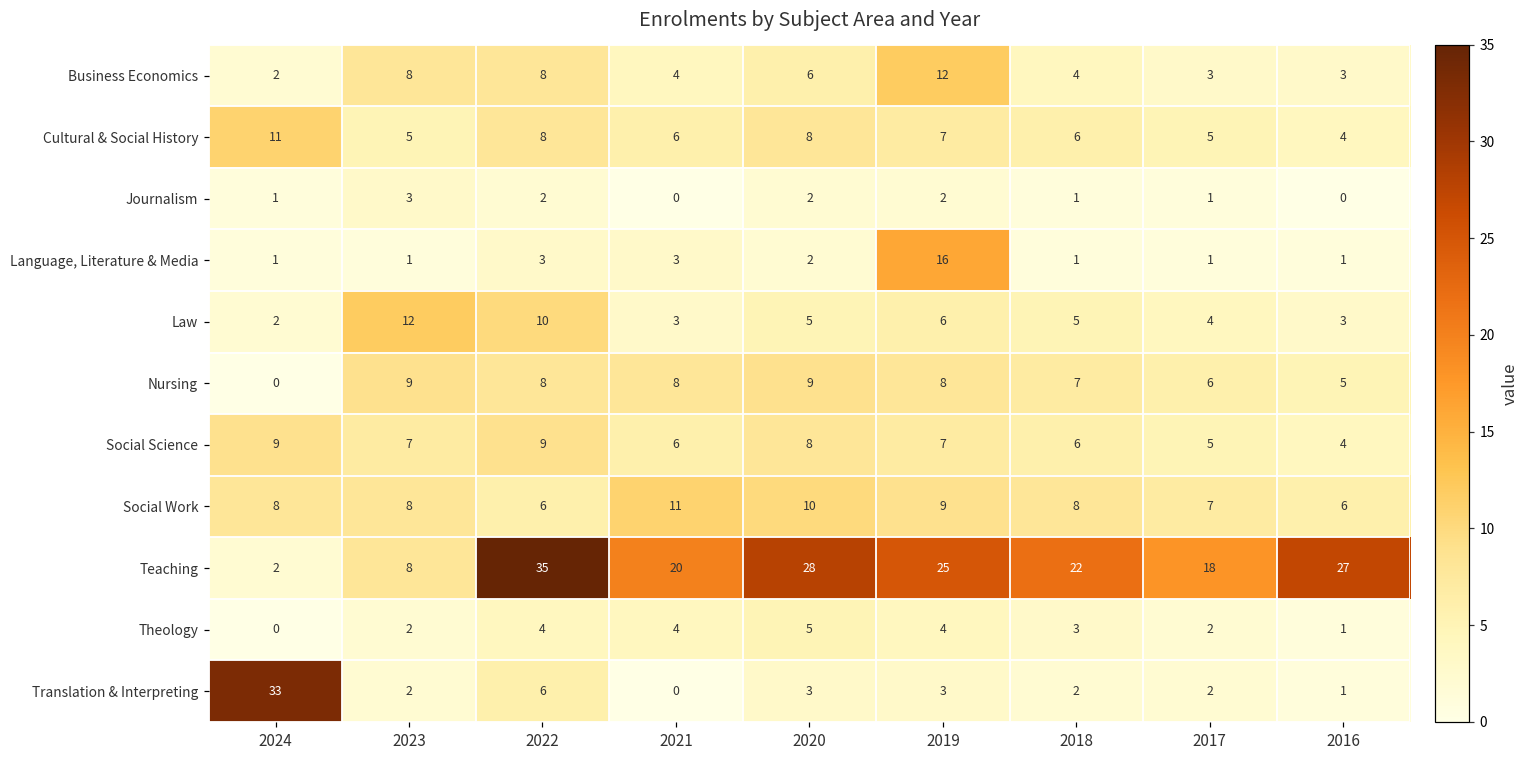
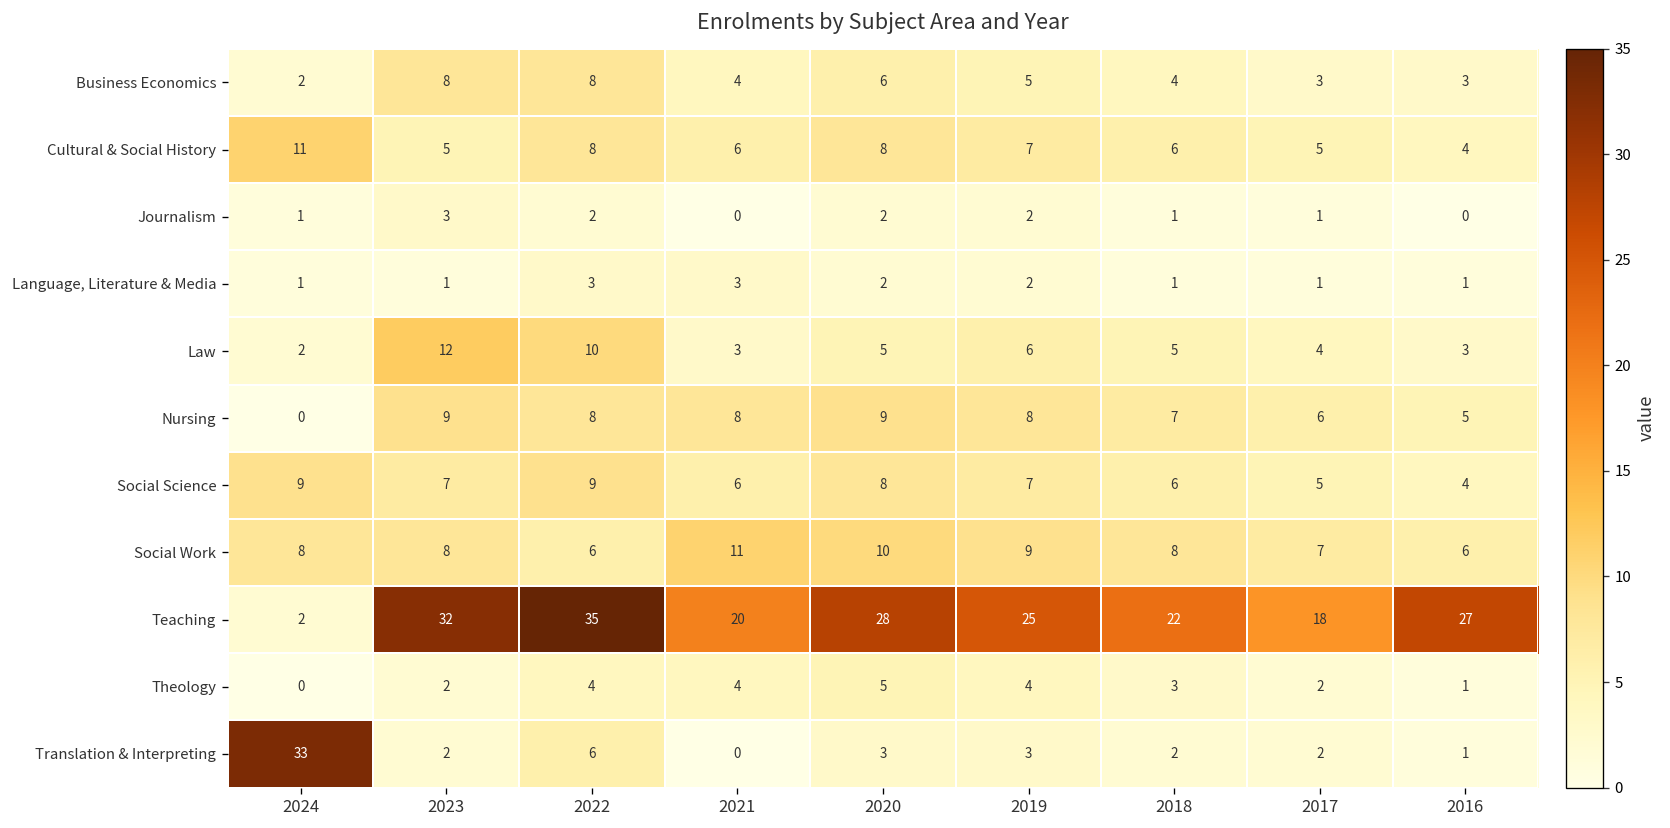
Business Economics, 2019: 12 -> 5
Language, Literature & Media, 2019: 16 -> 2
Teaching, 2023: 8 -> 32
